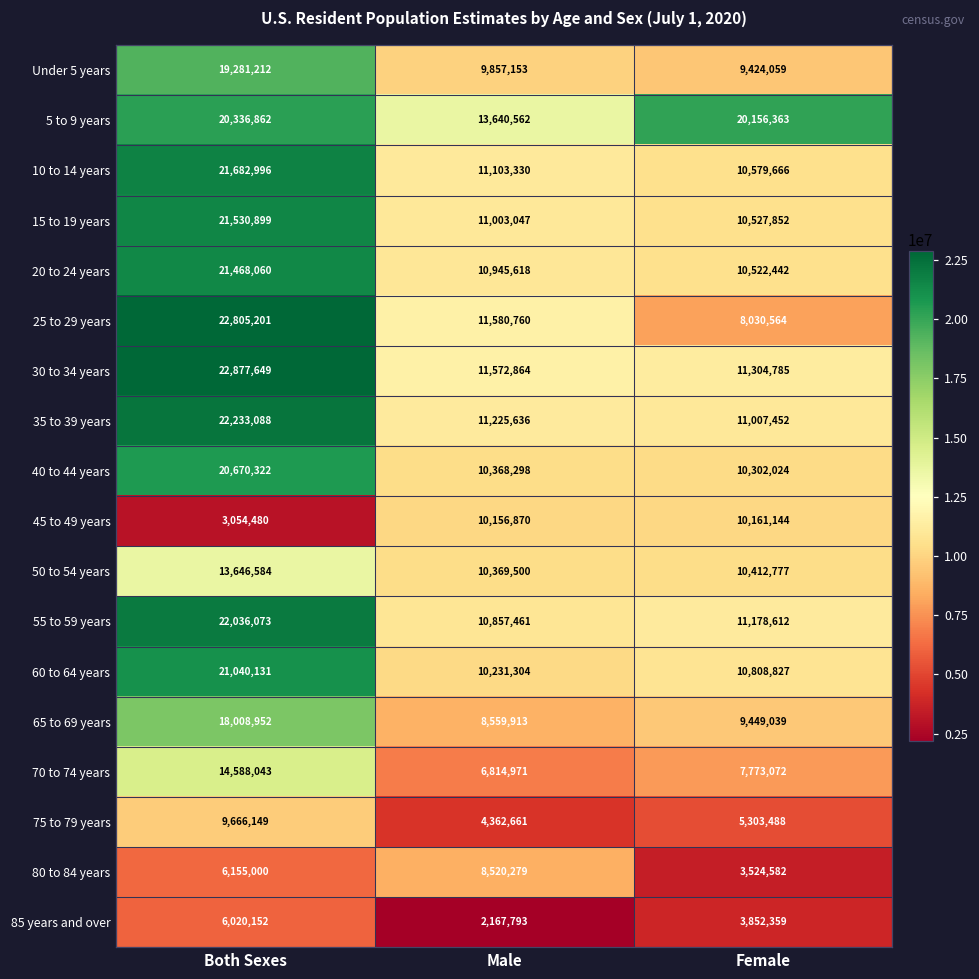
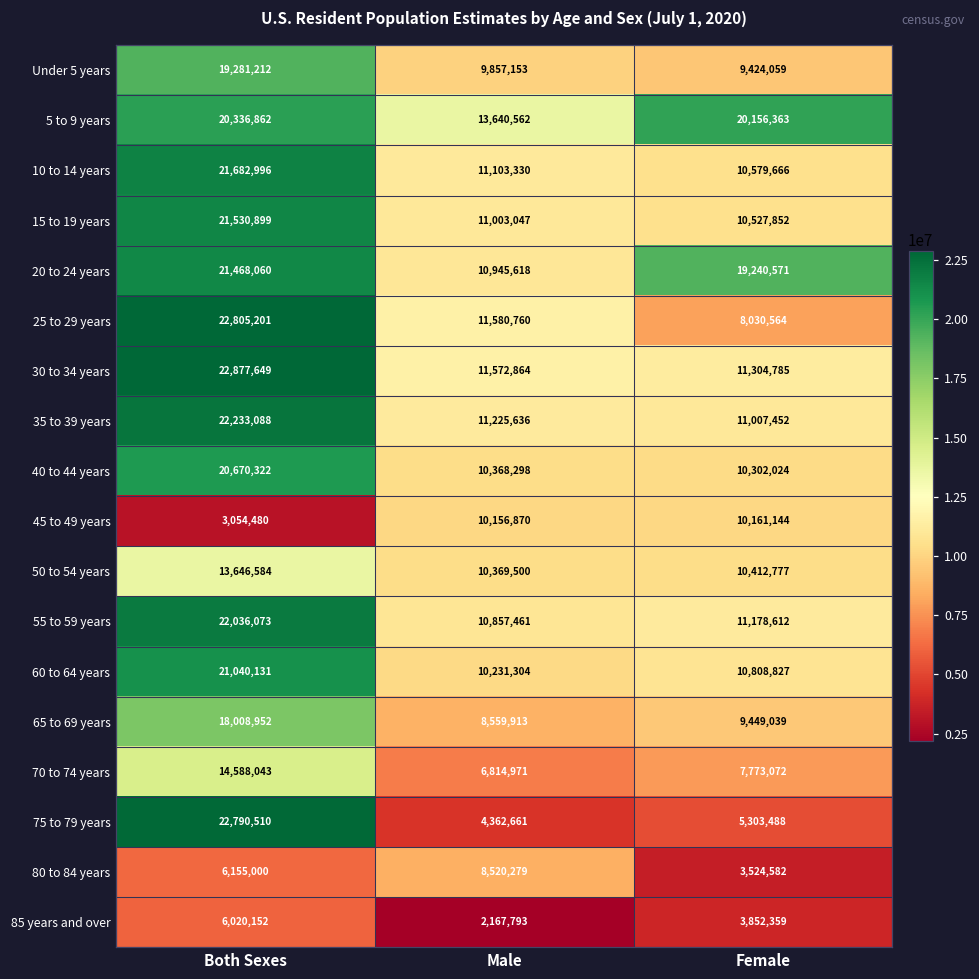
20 to 24 years, Female: 10,522,442 -> 19,240,571
75 to 79 years, Both Sexes: 9,666,149 -> 22,790,510
